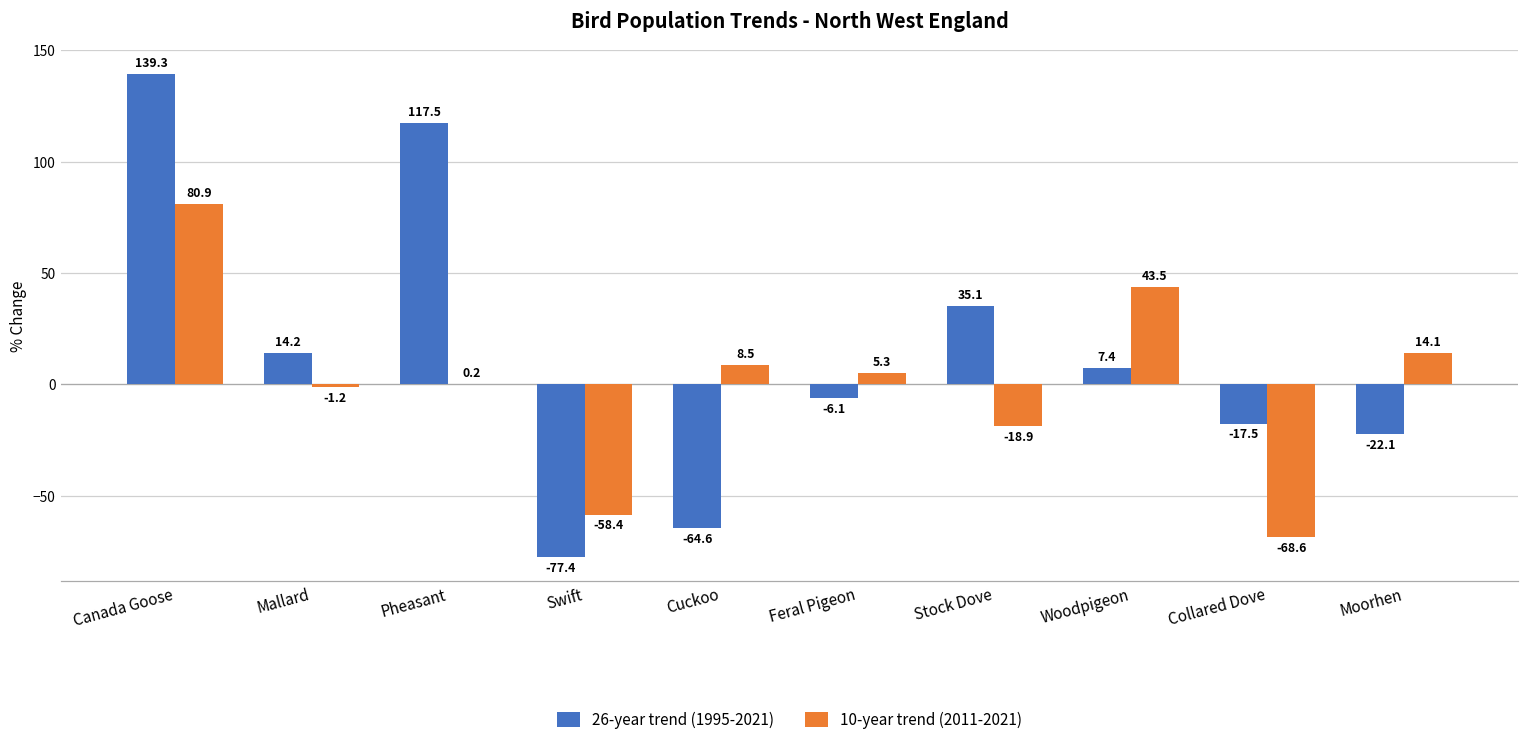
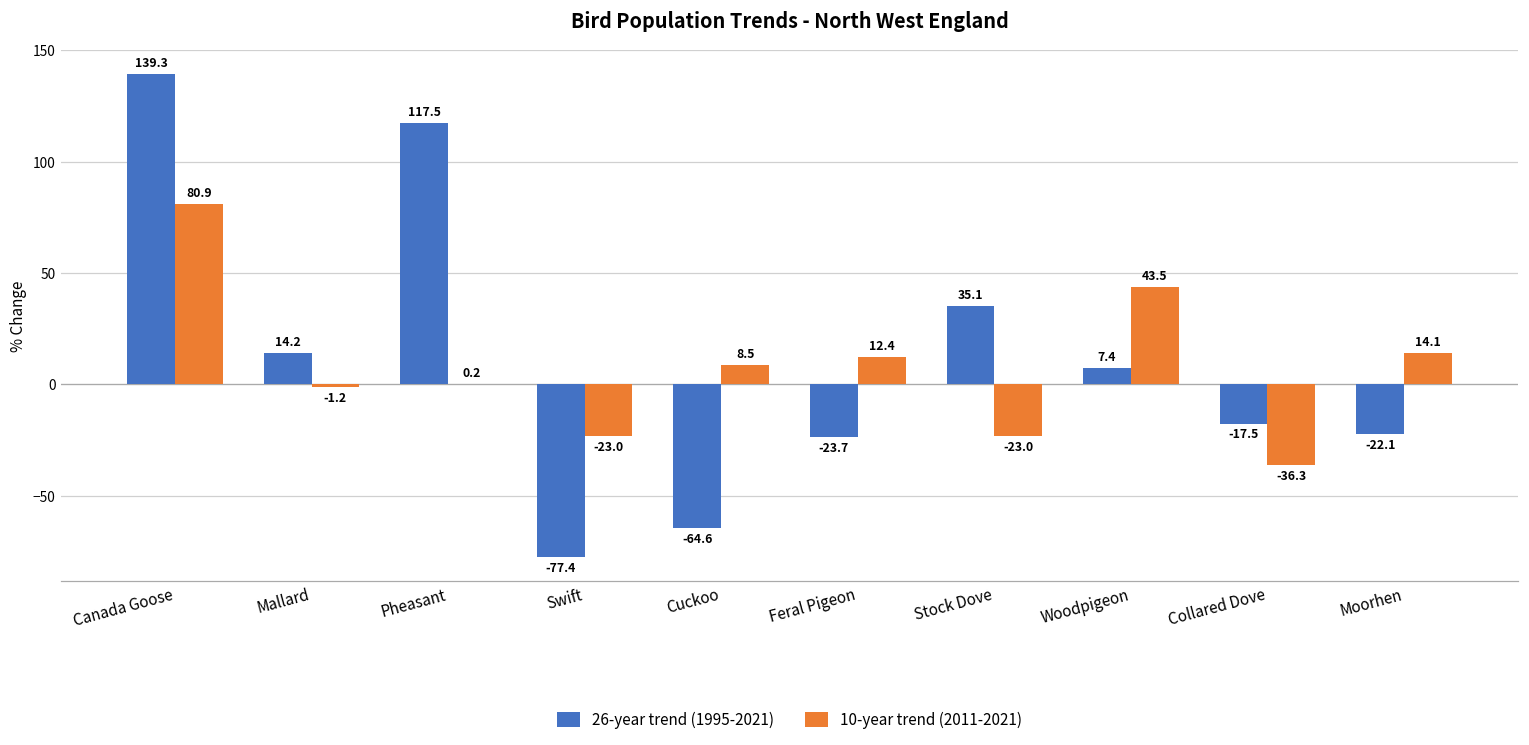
10-year trend (2011-2021), Swift: -58.4 -> -23.0
26-year trend (1995-2021), Feral Pigeon: -6.1 -> -23.7
10-year trend (2011-2021), Feral Pigeon: 5.3 -> 12.4
10-year trend (2011-2021), Stock Dove: -18.9 -> -23.0
10-year trend (2011-2021), Collared Dove: -68.6 -> -36.3
